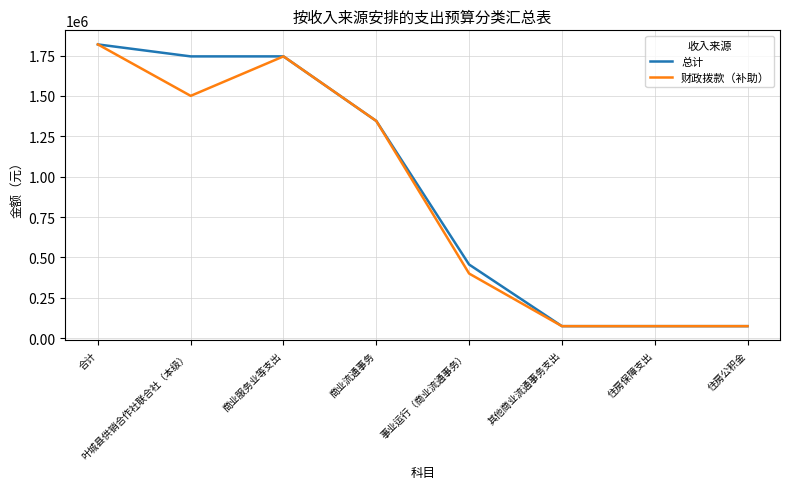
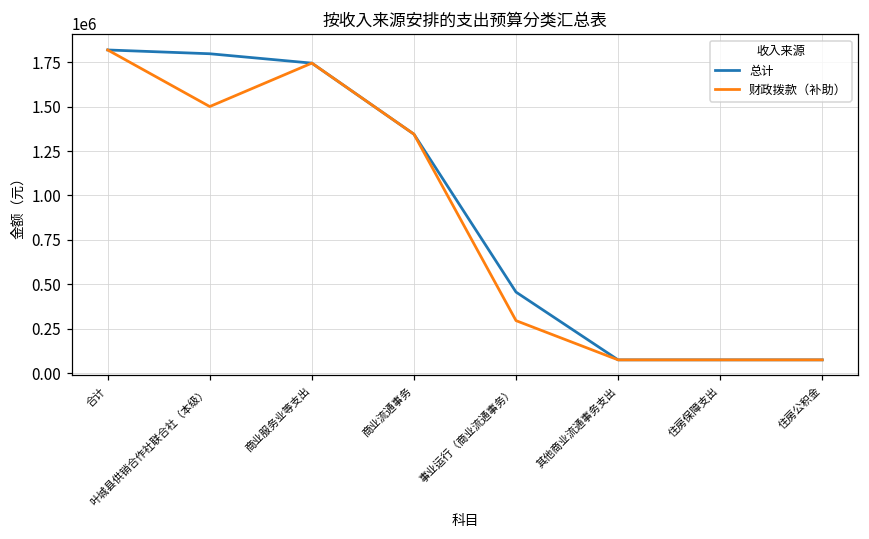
总计, 叶城县供销合作社联合社（本级）: 1740000 -> 1800000
财政拨款（补助）, 事业运行（商业流通事务）: 400000 -> 300000
